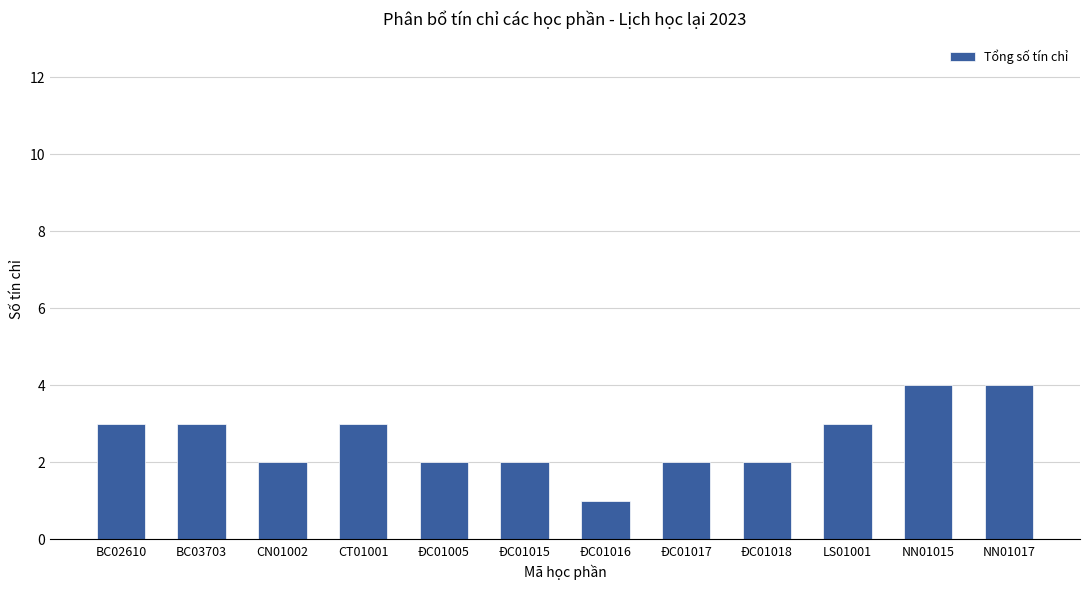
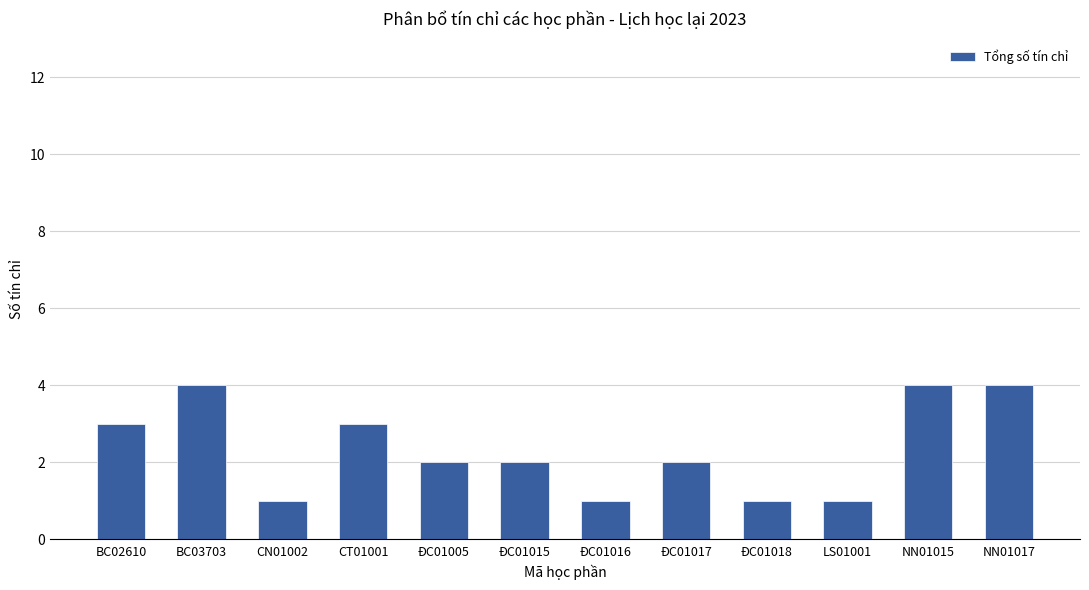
BC03703: 3 -> 4
CN01002: 2 -> 1
ĐC01018: 2 -> 1
LS01001: 3 -> 1
